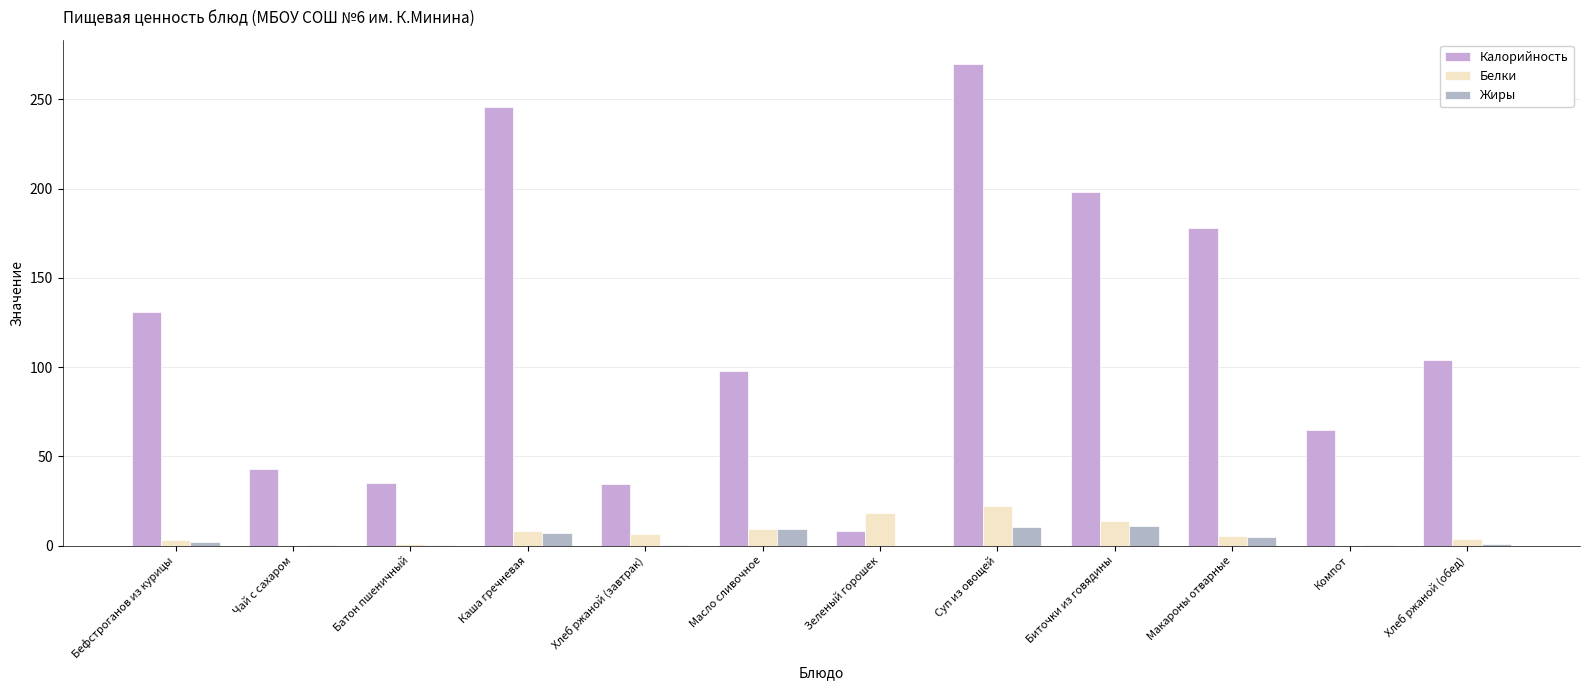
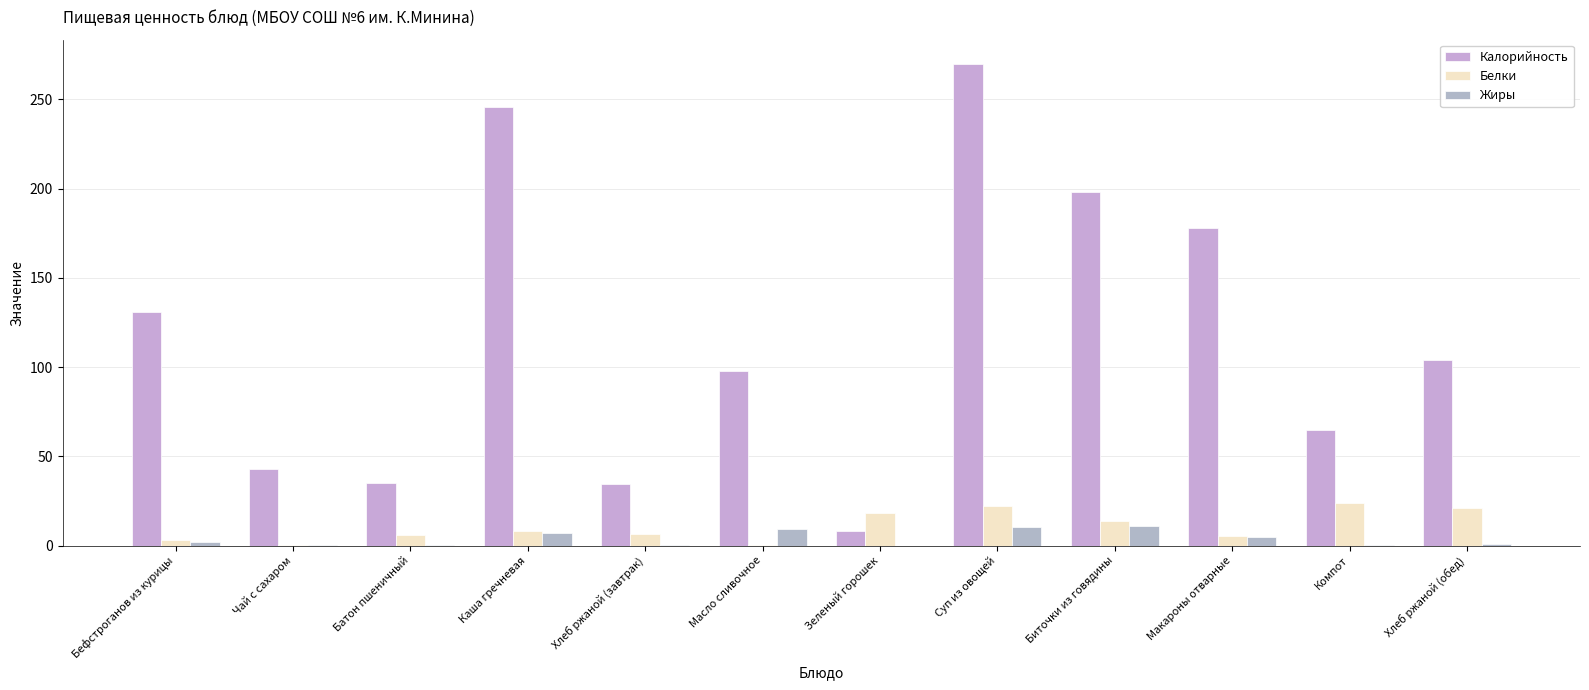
Белки, Батон пшеничный: 1 -> 6
Белки, Масло сливочное: 9 -> 0
Белки, Компот: 0 -> 24
Белки, Хлеб ржаной (обед): 4 -> 21
